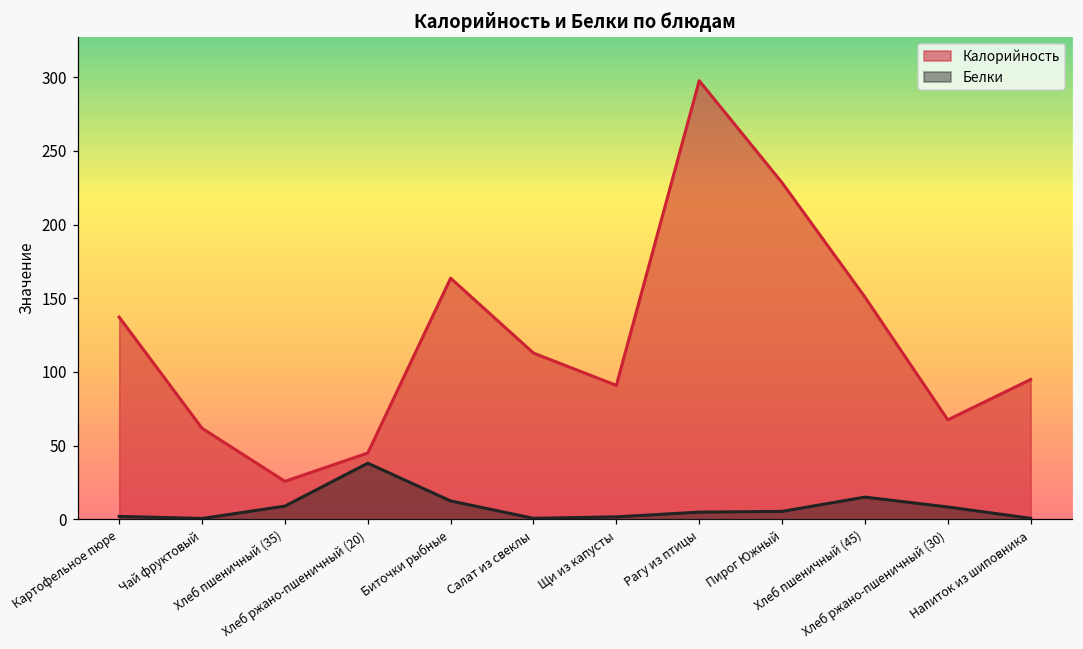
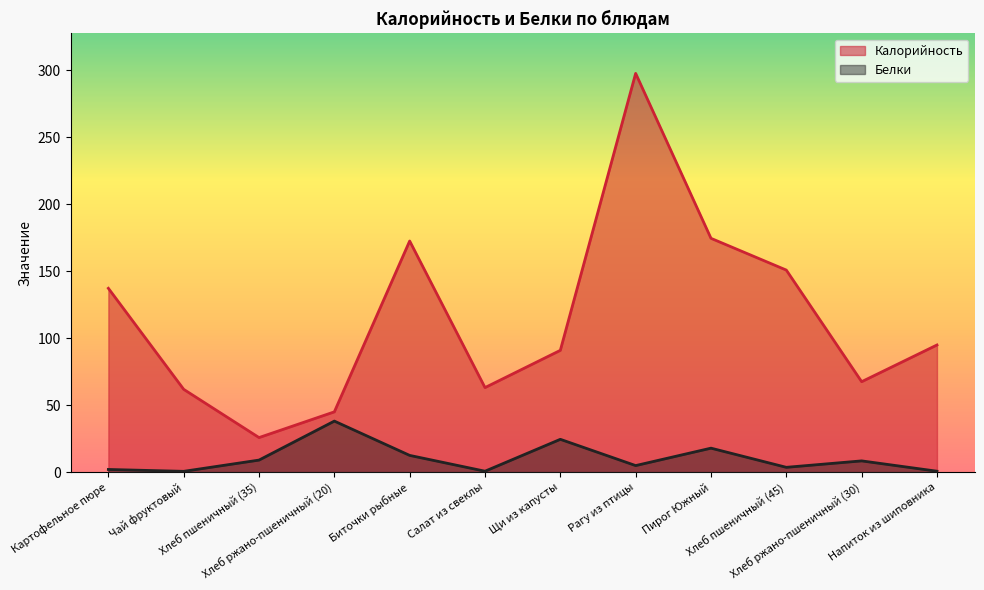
Калорийность, Биточки рыбные: 164 -> 173
Калорийность, Салат из свеклы: 113 -> 63
Белки, Щи из капусты: 2 -> 25
Калорийность, Пирог Южный: 228 -> 175
Белки, Пирог Южный: 5 -> 18
Белки, Хлеб пшеничный (45): 15 -> 4
